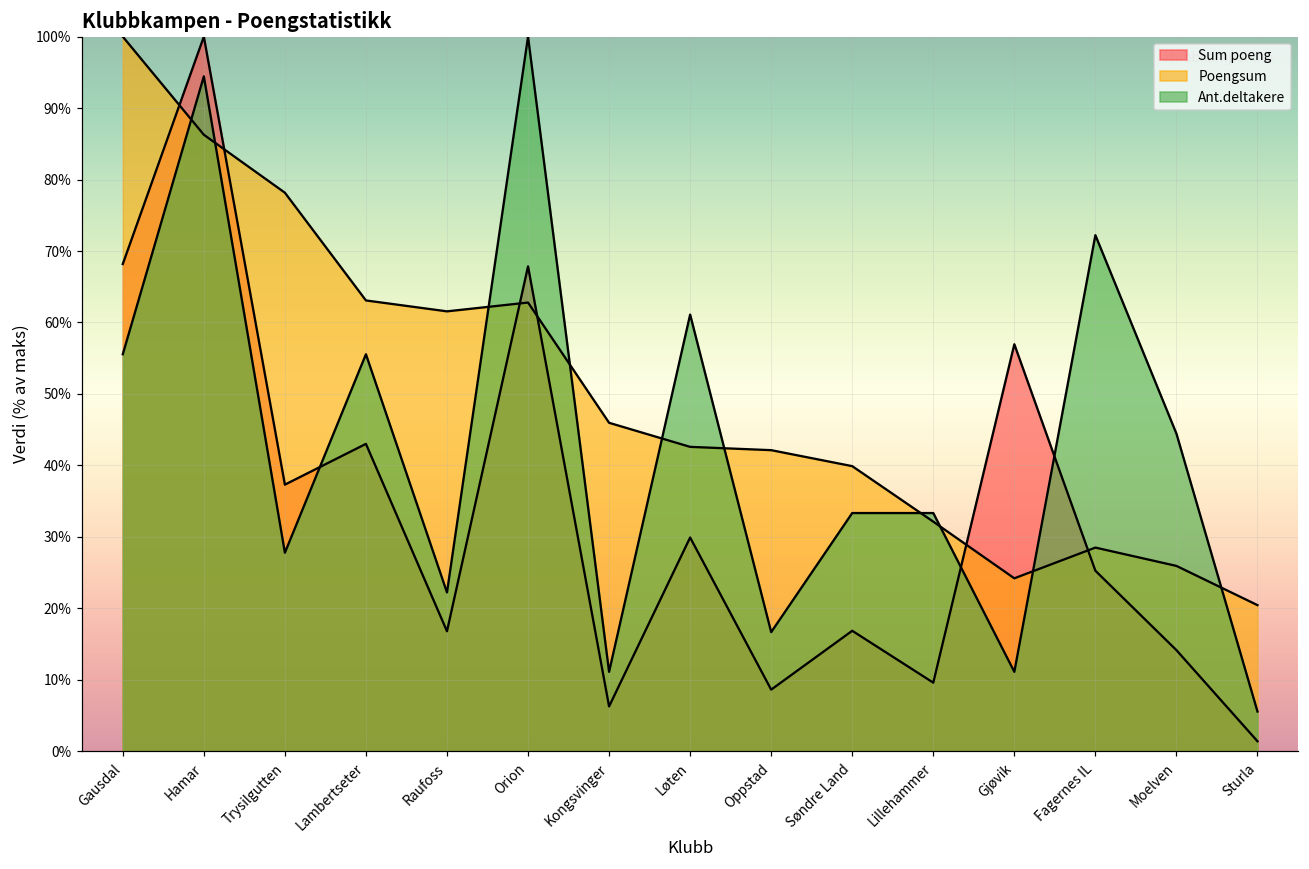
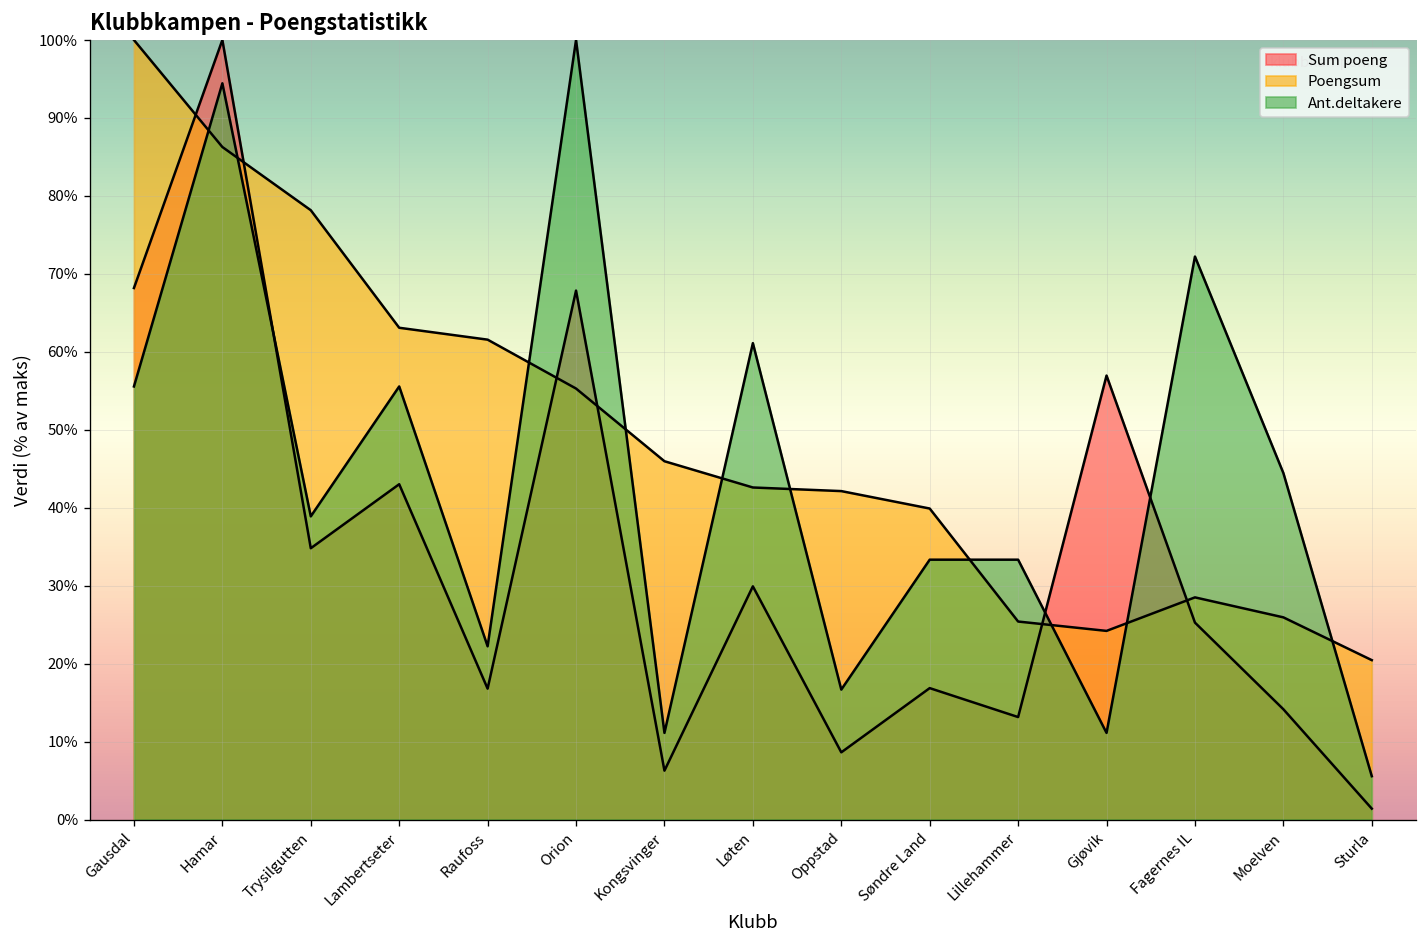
Sum poeng, Trysilgutten: 37% -> 35%
Ant.deltakere, Trysilgutten: 28% -> 39%
Poengsum, Orion: 63% -> 55%
Sum poeng, Lillehammer: 10% -> 13%
Poengsum, Lillehammer: 32% -> 25%
